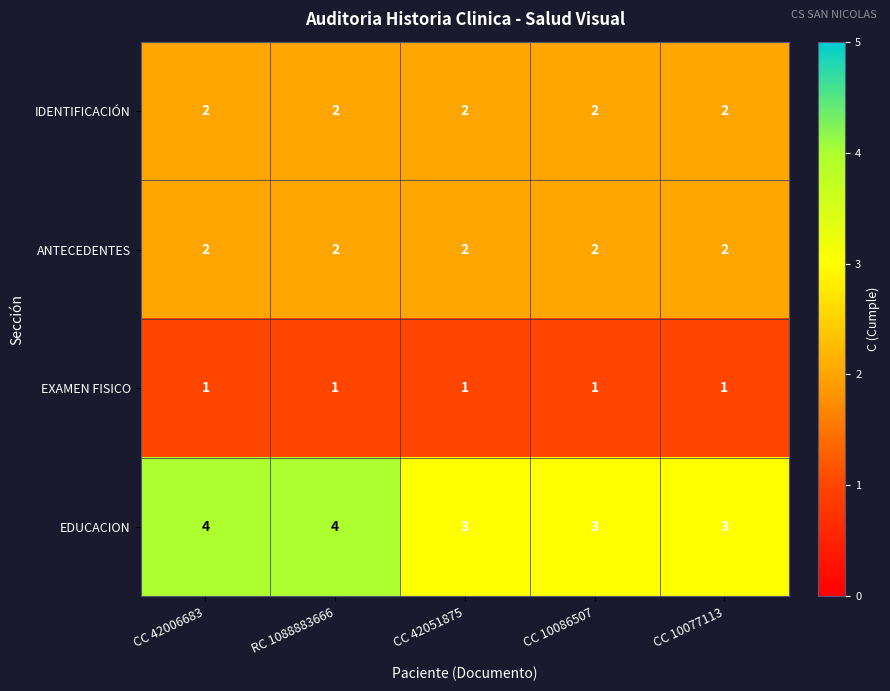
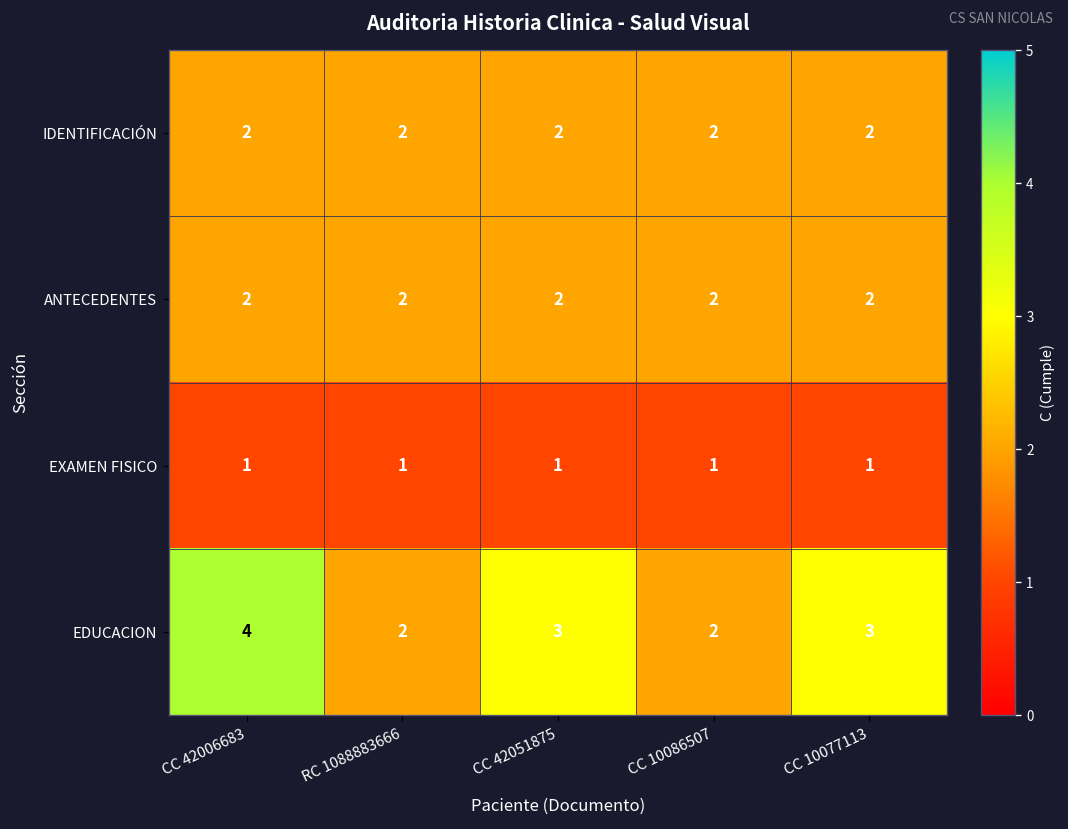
EDUCACION, RC 1088883666: 4 -> 2
EDUCACION, CC 10086507: 3 -> 2
